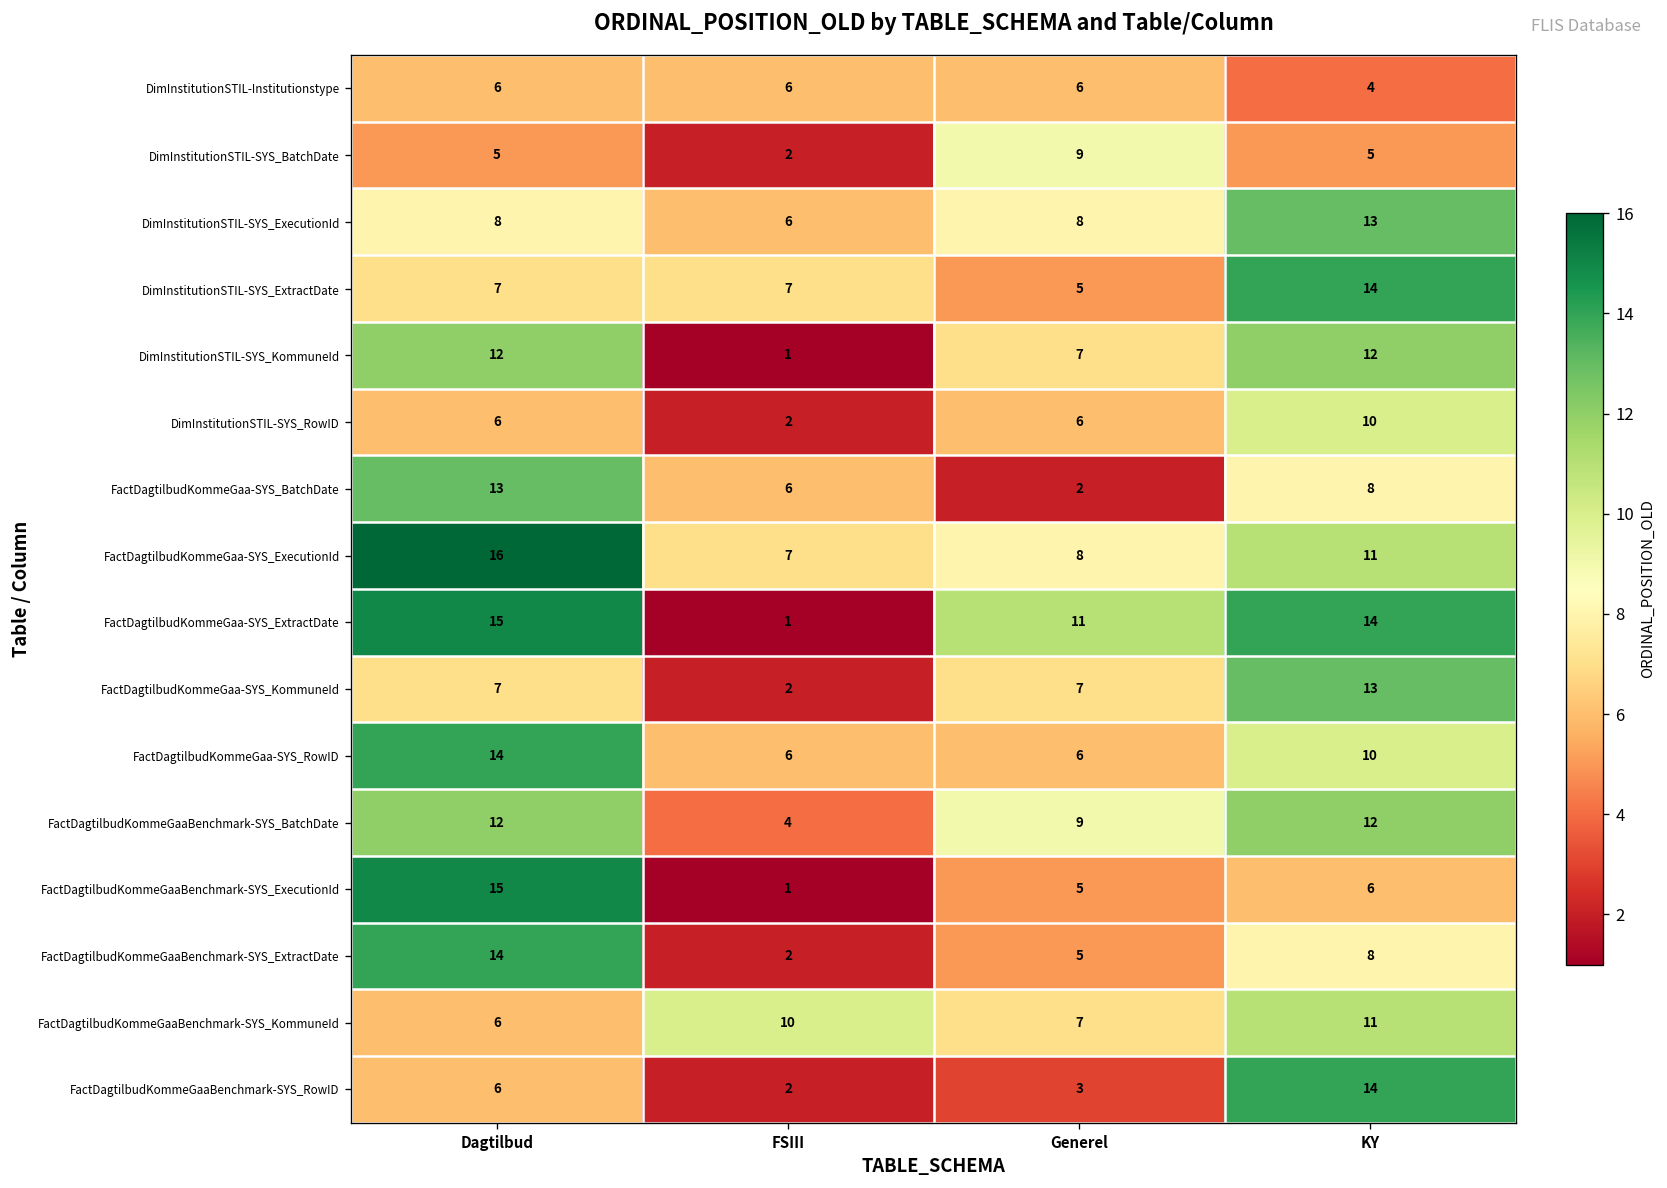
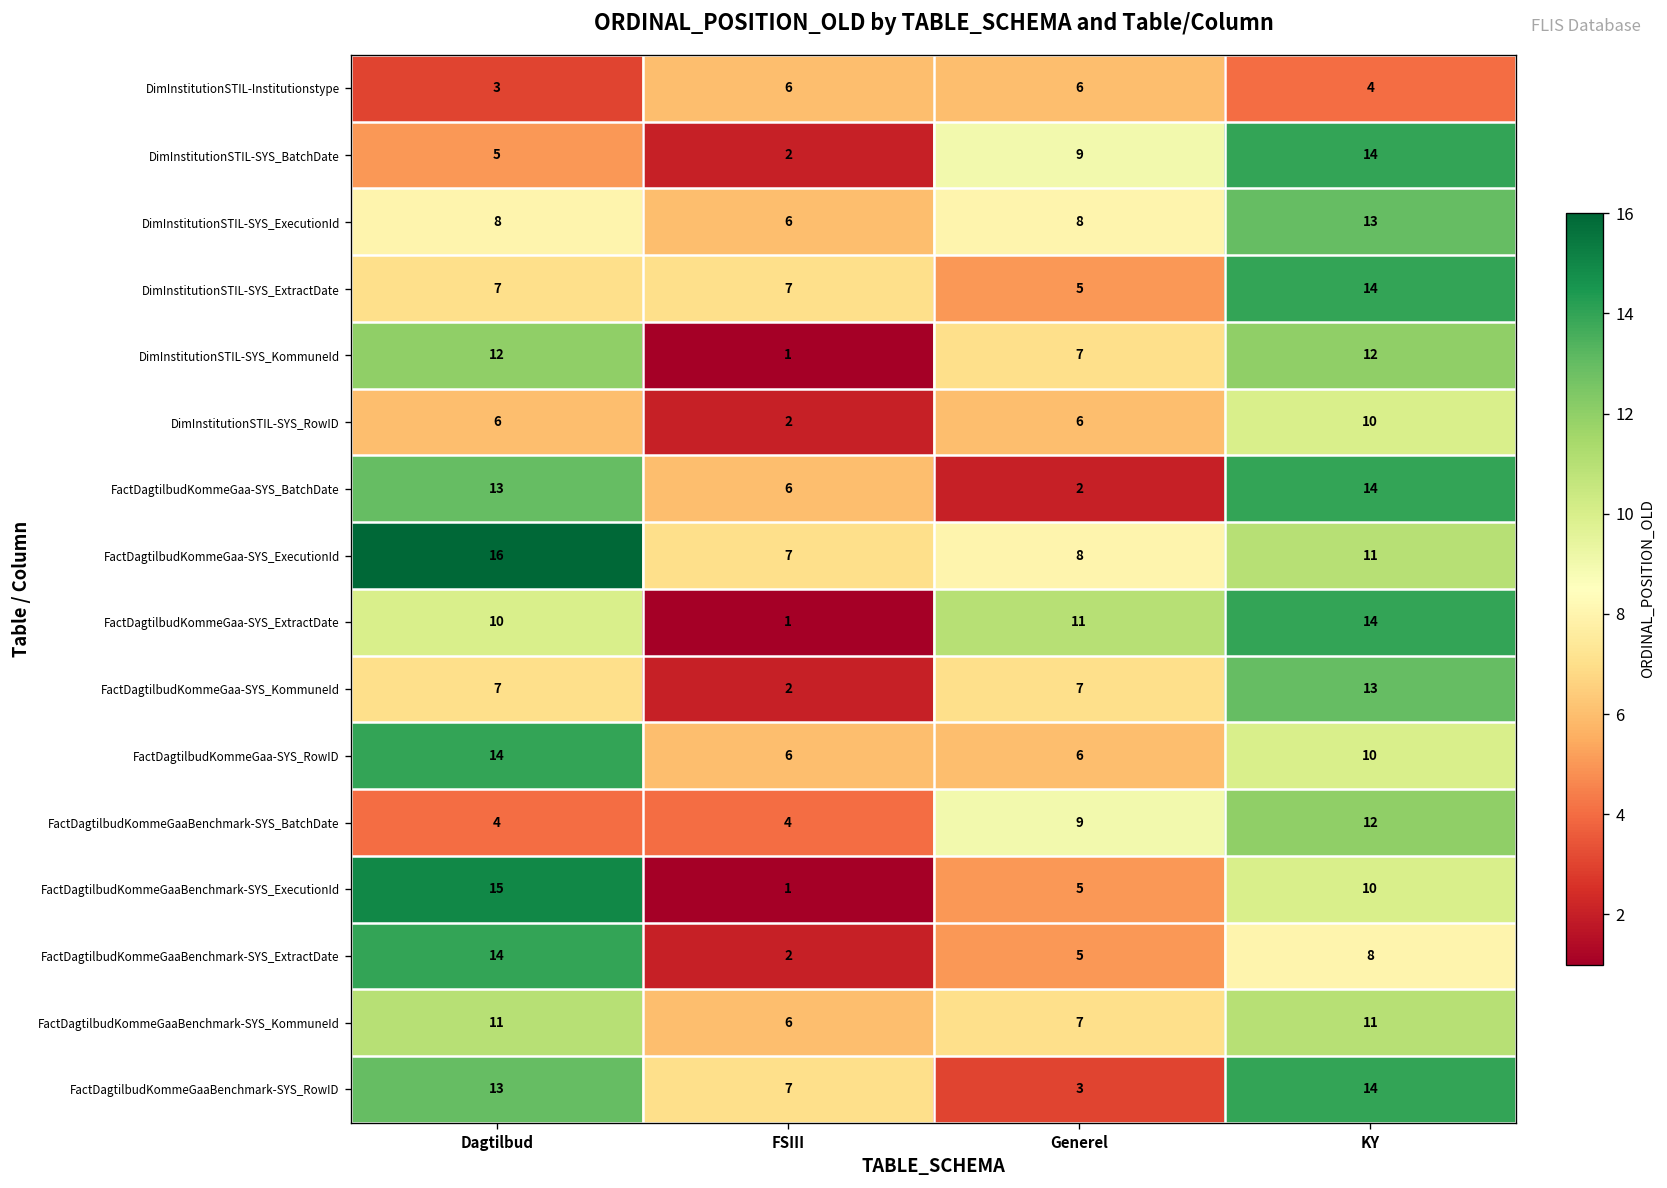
DimInstitutionSTIL-Institutionstype, Dagtilbud: 6 -> 3
DimInstitutionSTIL-SYS_BatchDate, KY: 5 -> 14
FactDagtilbudKommeGaa-SYS_BatchDate, KY: 8 -> 14
FactDagtilbudKommeGaa-SYS_ExtractDate, Dagtilbud: 15 -> 10
FactDagtilbudKommeGaaBenchmark-SYS_BatchDate, Dagtilbud: 12 -> 4
FactDagtilbudKommeGaaBenchmark-SYS_ExecutionId, KY: 6 -> 10
FactDagtilbudKommeGaaBenchmark-SYS_KommuneId, Dagtilbud: 6 -> 11
FactDagtilbudKommeGaaBenchmark-SYS_KommuneId, FSIII: 10 -> 6
FactDagtilbudKommeGaaBenchmark-SYS_RowID, Dagtilbud: 6 -> 13
FactDagtilbudKommeGaaBenchmark-SYS_RowID, FSIII: 2 -> 7
